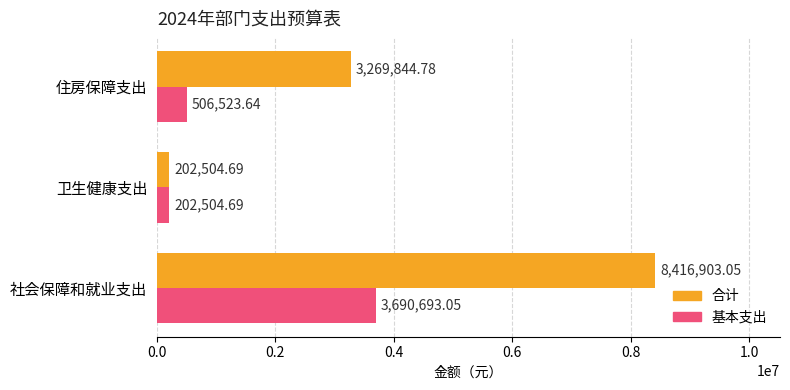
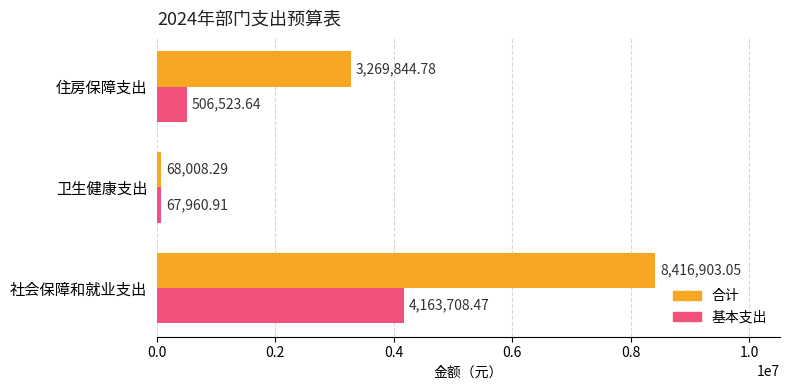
合计, 卫生健康支出: 202,504.69 -> 68,008.29
基本支出, 卫生健康支出: 202,504.69 -> 67,960.91
基本支出, 社会保障和就业支出: 3,690,693.05 -> 4,163,708.47
